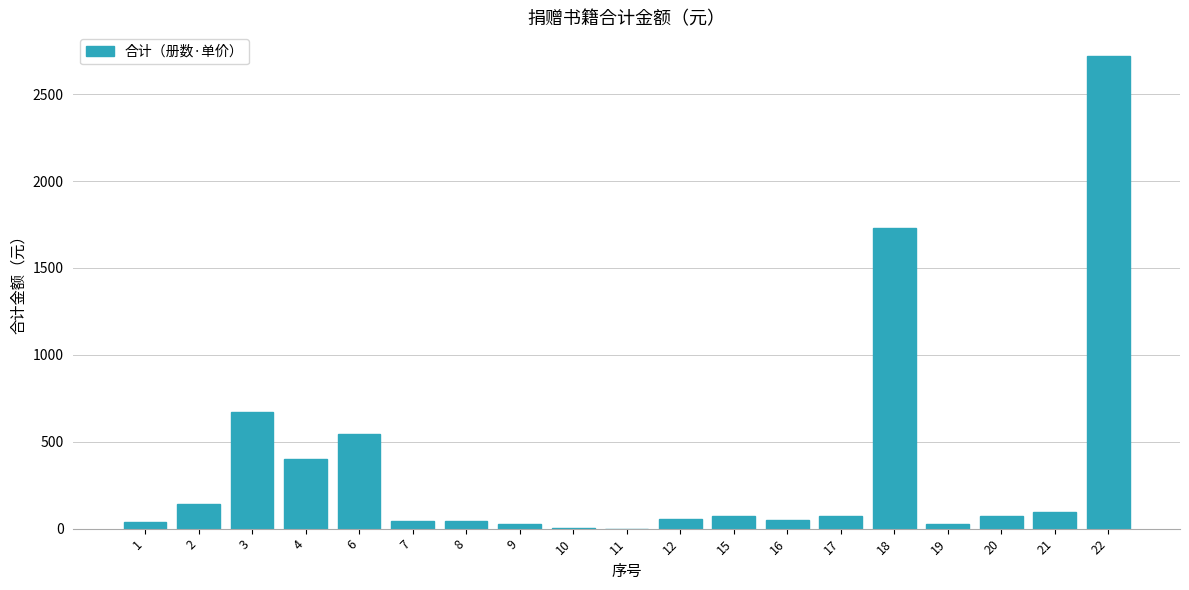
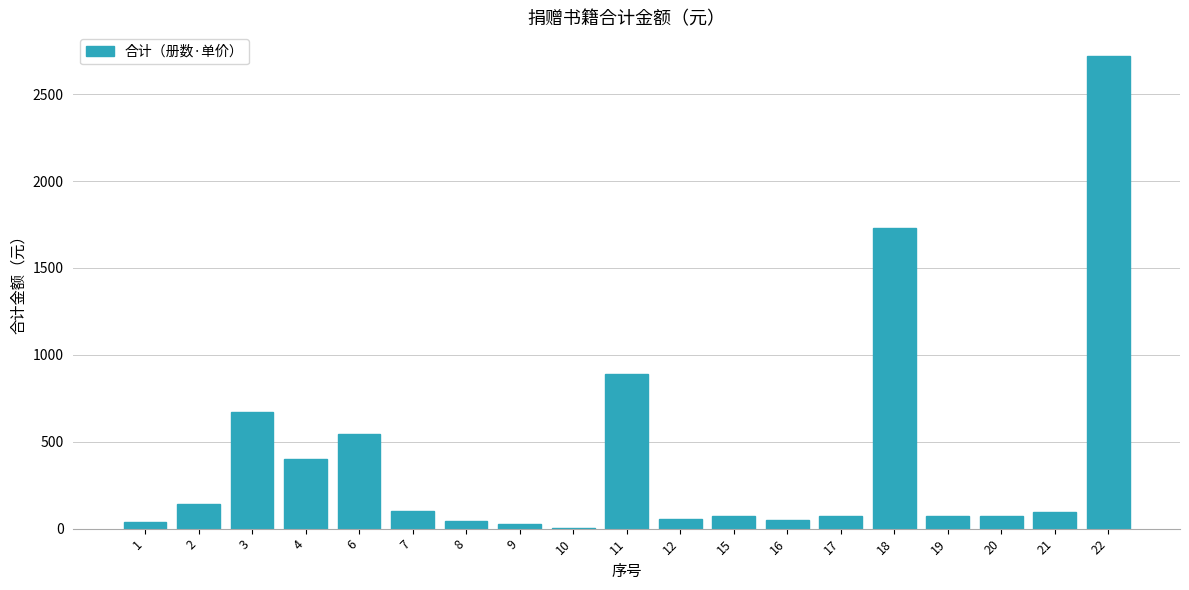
7: 40 -> 100
11: 0 -> 890
19: 30 -> 70
